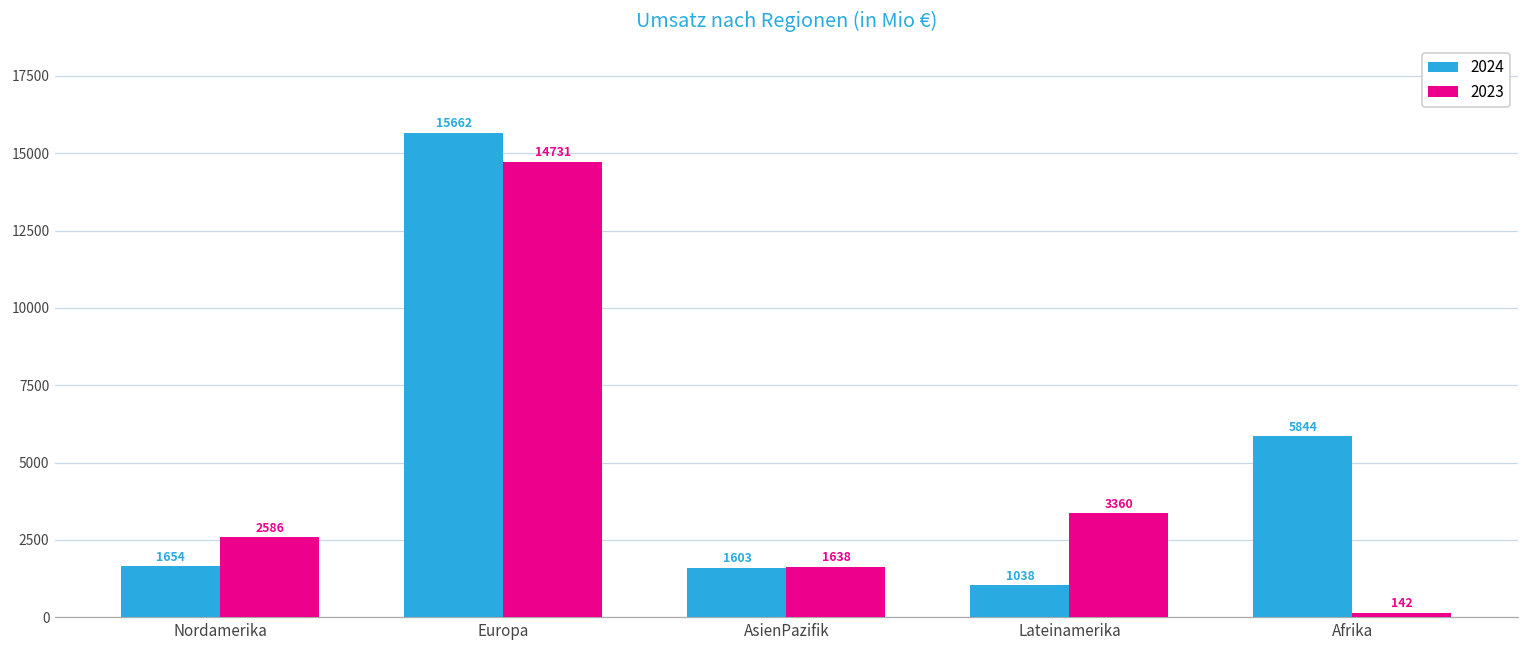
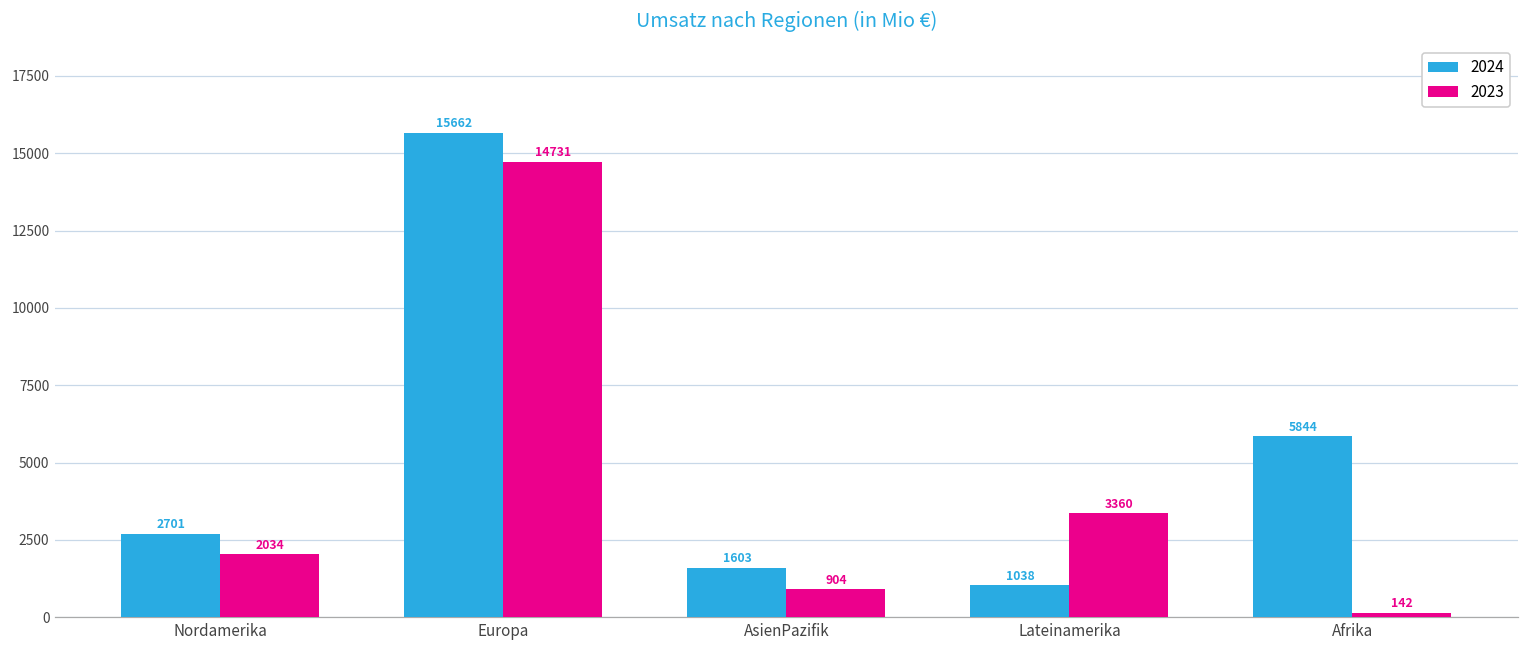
2024, Nordamerika: 1654 -> 2701
2023, Nordamerika: 2586 -> 2034
2023, AsienPazifik: 1638 -> 904
